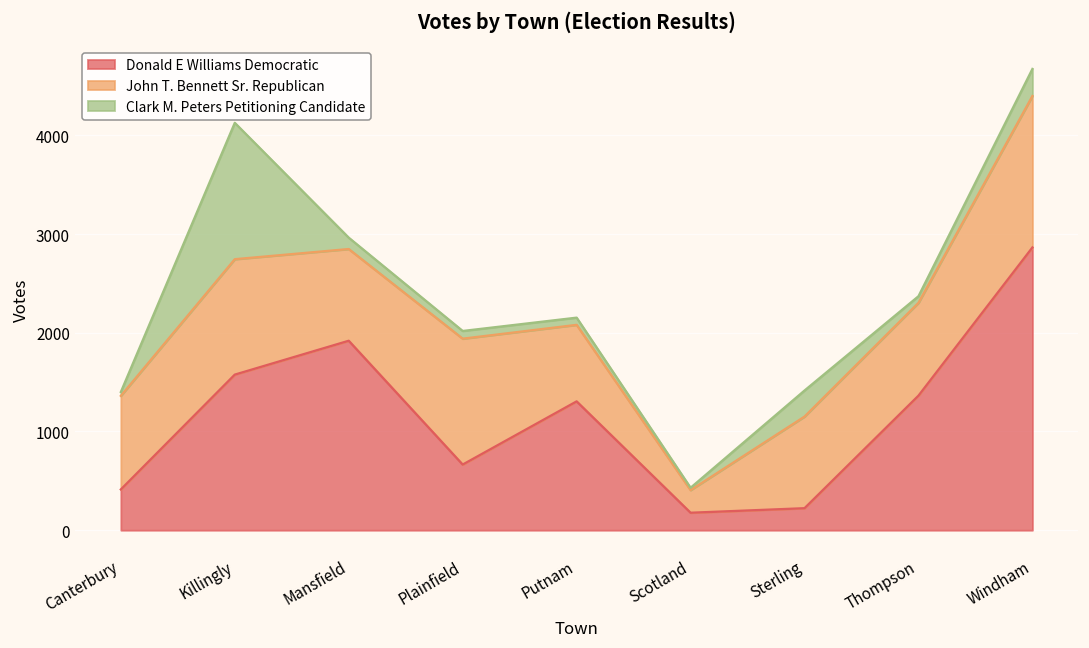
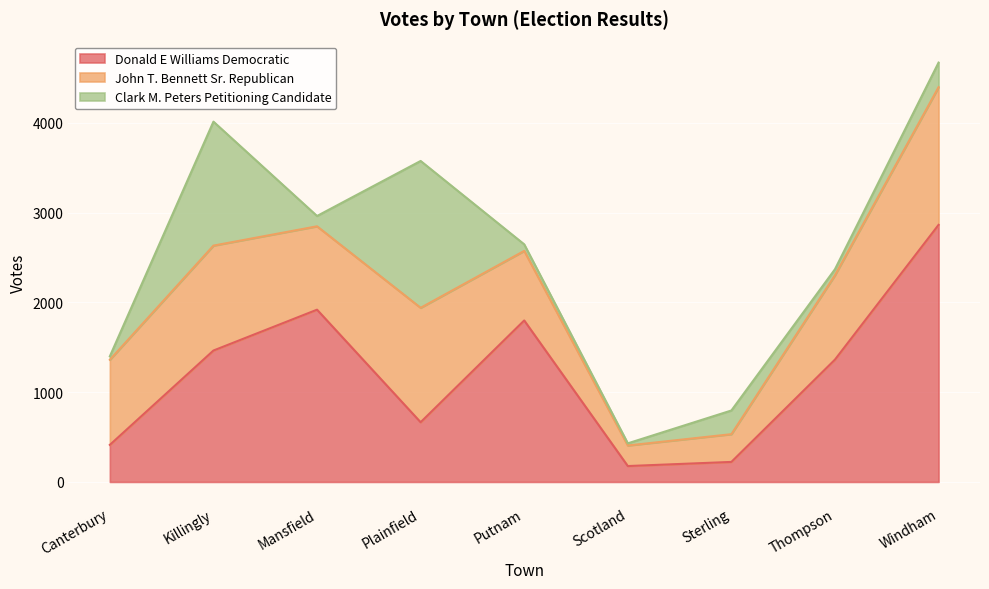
Donald E Williams Democratic, Killingly: 1600 -> 1500
Clark M. Peters Petitioning Candidate, Plainfield: 100 -> 1600
Donald E Williams Democratic, Putnam: 1300 -> 1800
John T. Bennett Sr. Republican, Sterling: 900 -> 300
